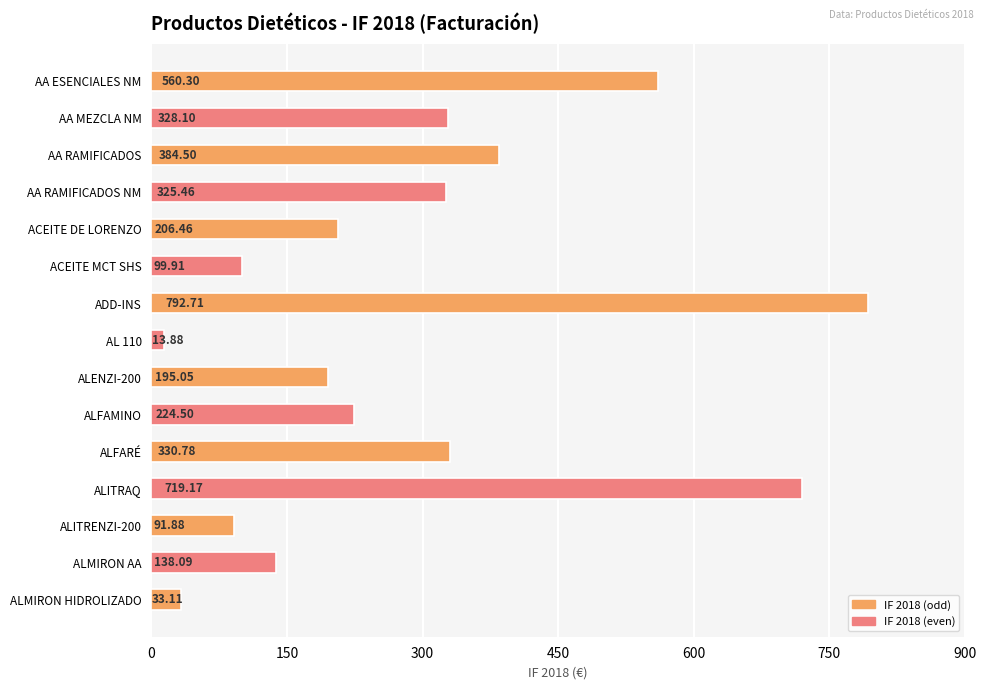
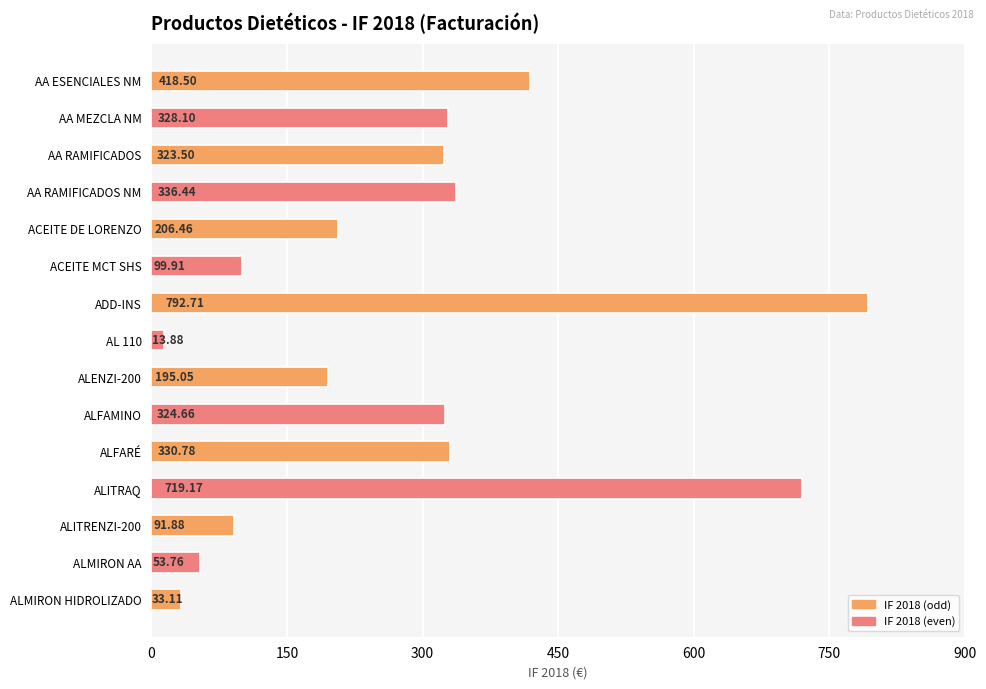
AA ESENCIALES NM: 560.30 -> 418.50
AA RAMIFICADOS: 384.50 -> 323.50
AA RAMIFICADOS NM: 325.46 -> 336.44
ALFAMINO: 224.50 -> 324.66
ALMIRON AA: 138.09 -> 53.76
